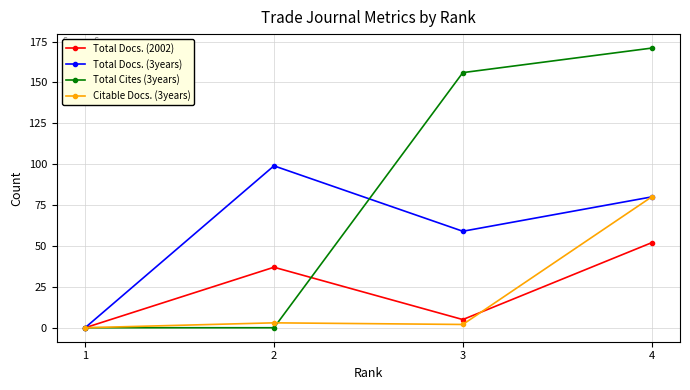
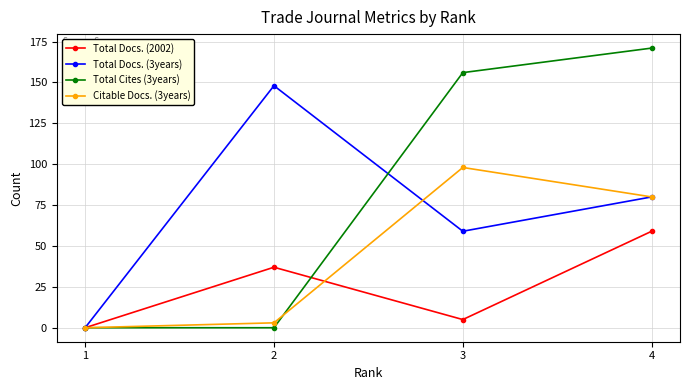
Total Docs. (3years), 2: 99 -> 148
Citable Docs. (3years), 3: 2 -> 98
Total Docs. (2002), 4: 52 -> 59
